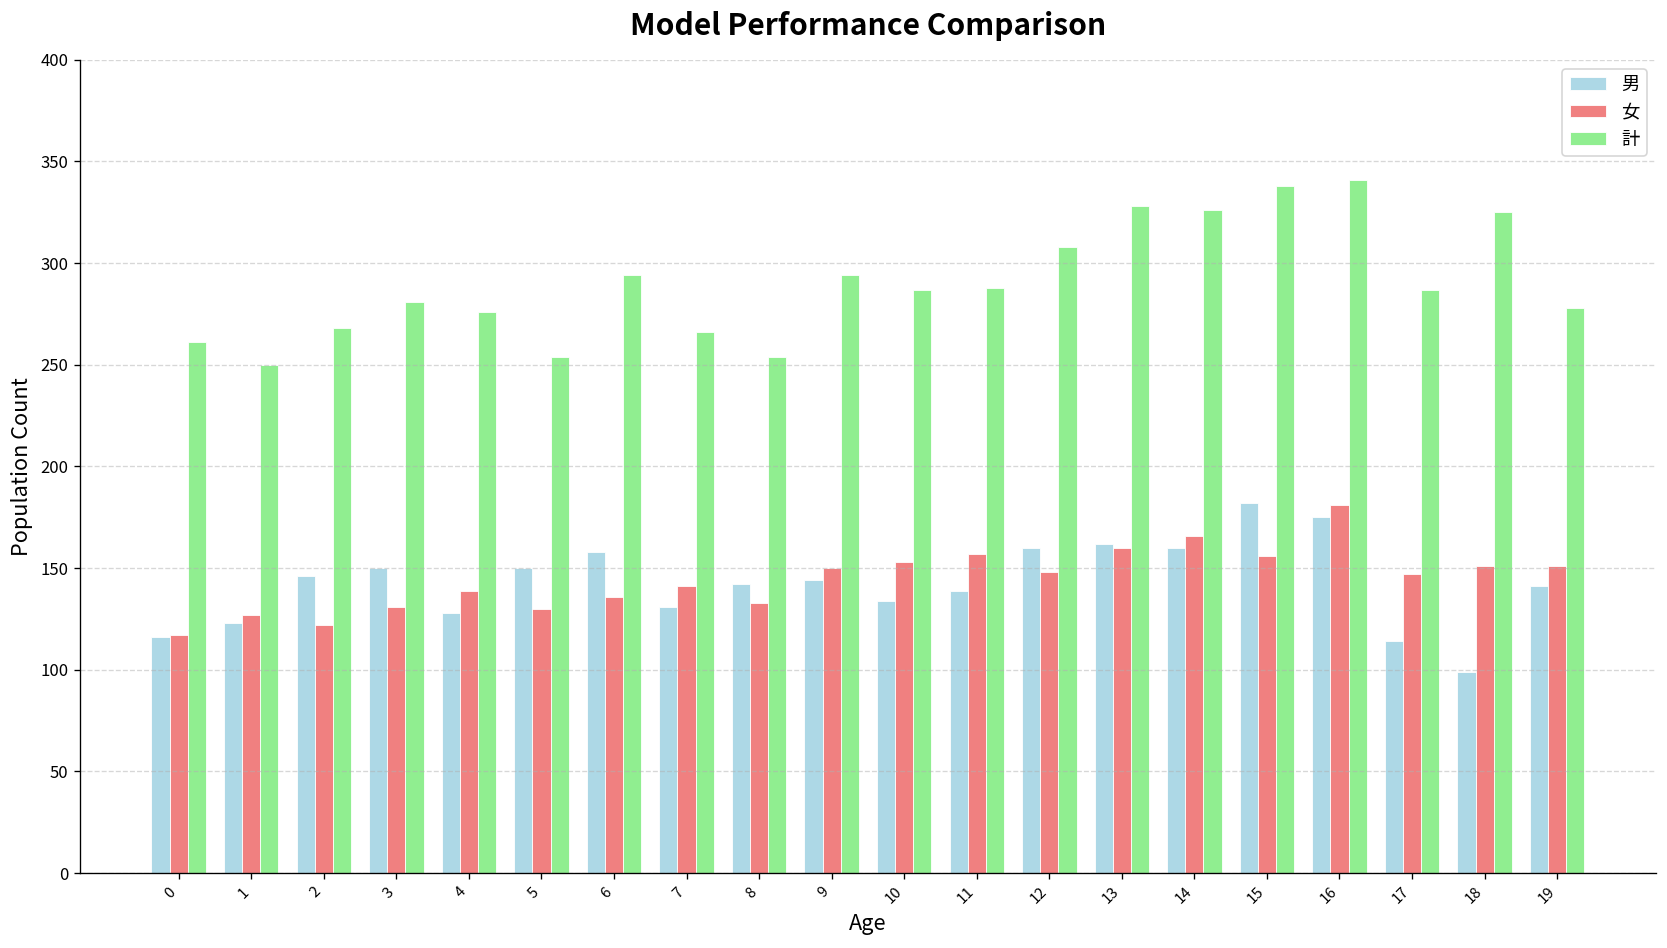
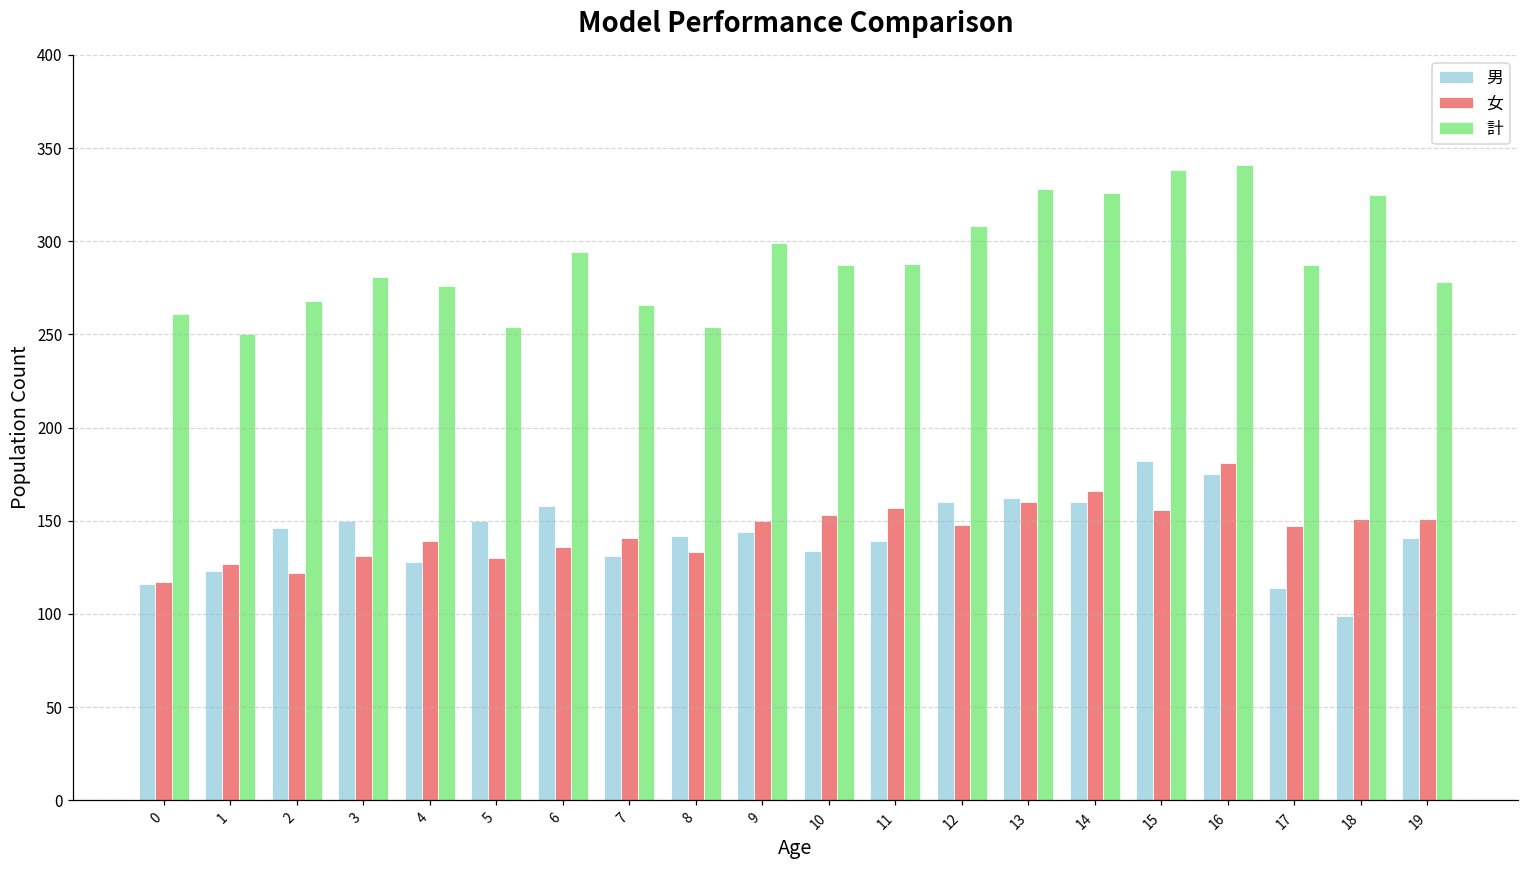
計, 9: 294 -> 299
